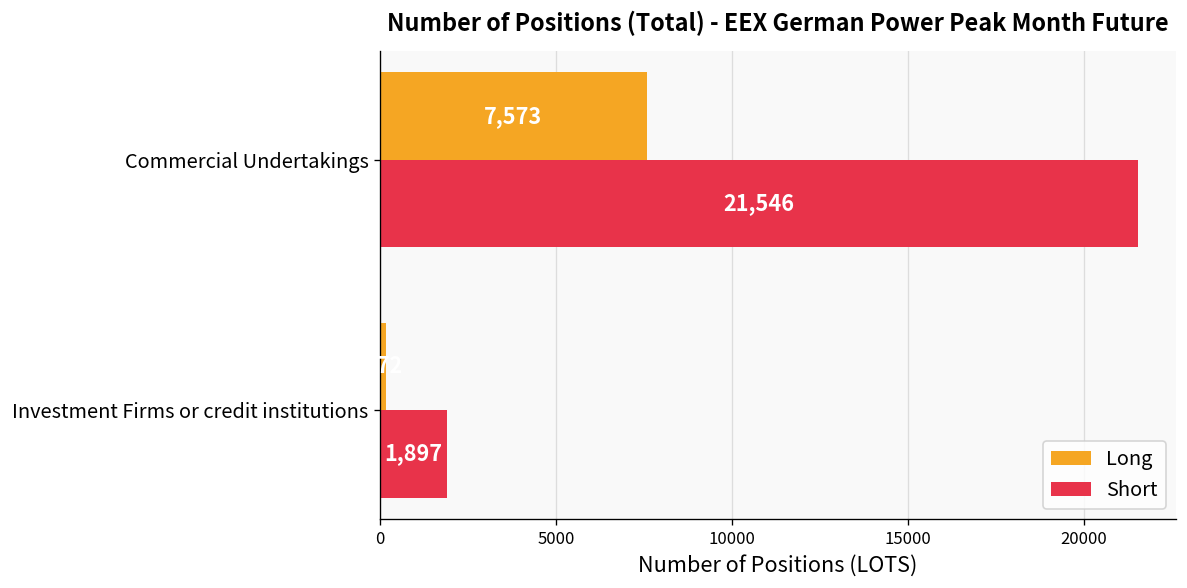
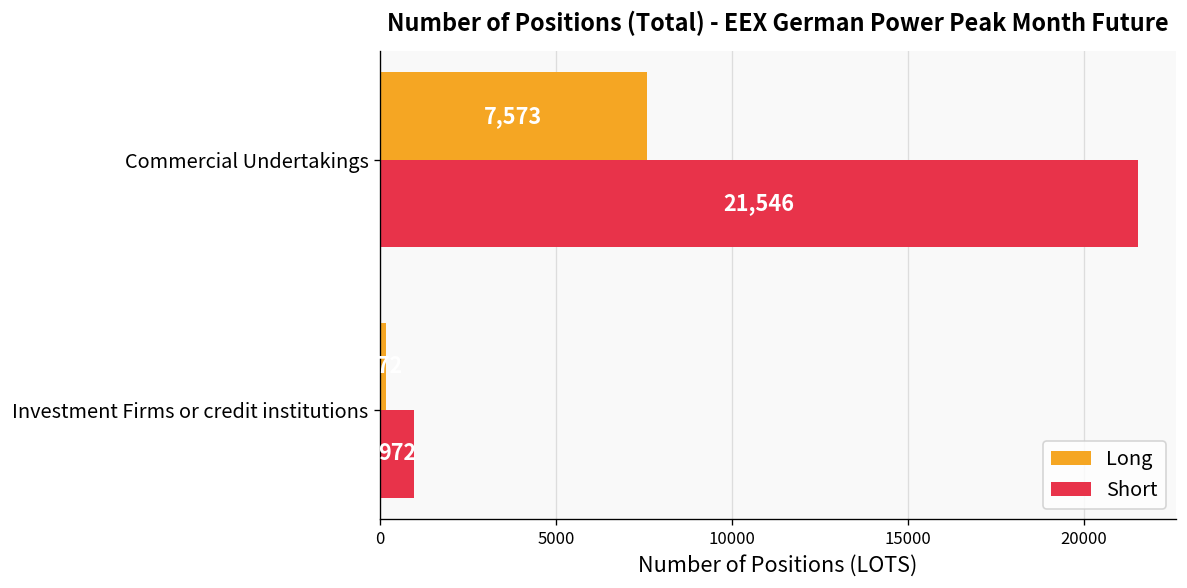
Short, Investment Firms or credit institutions: 1,897 -> 972
